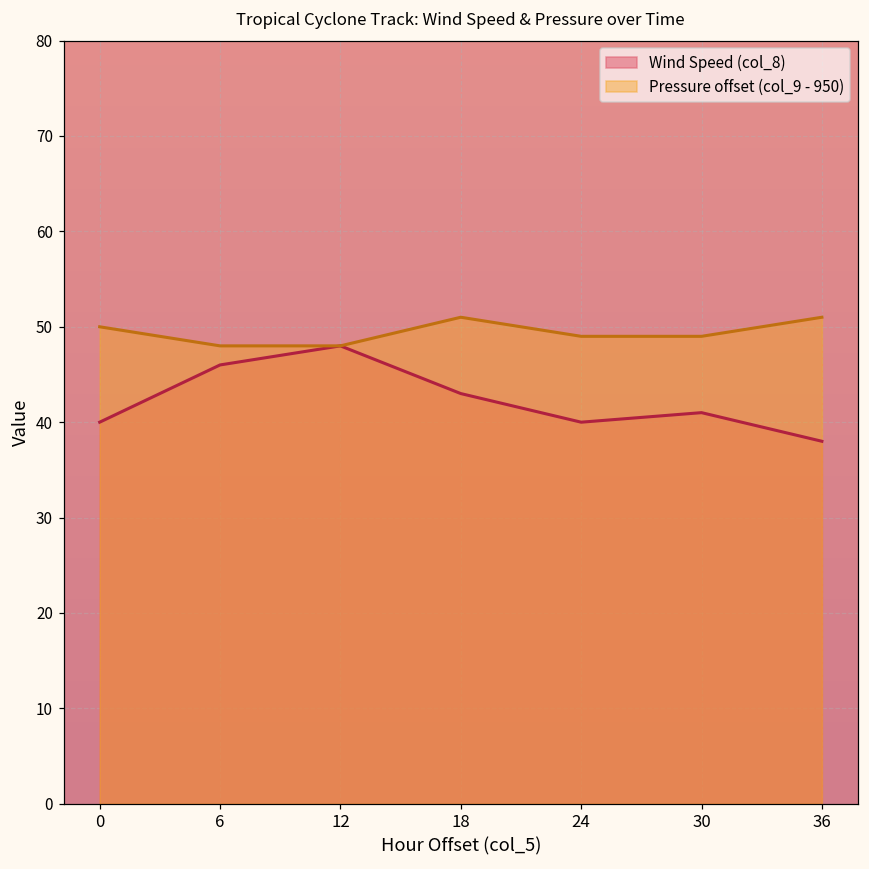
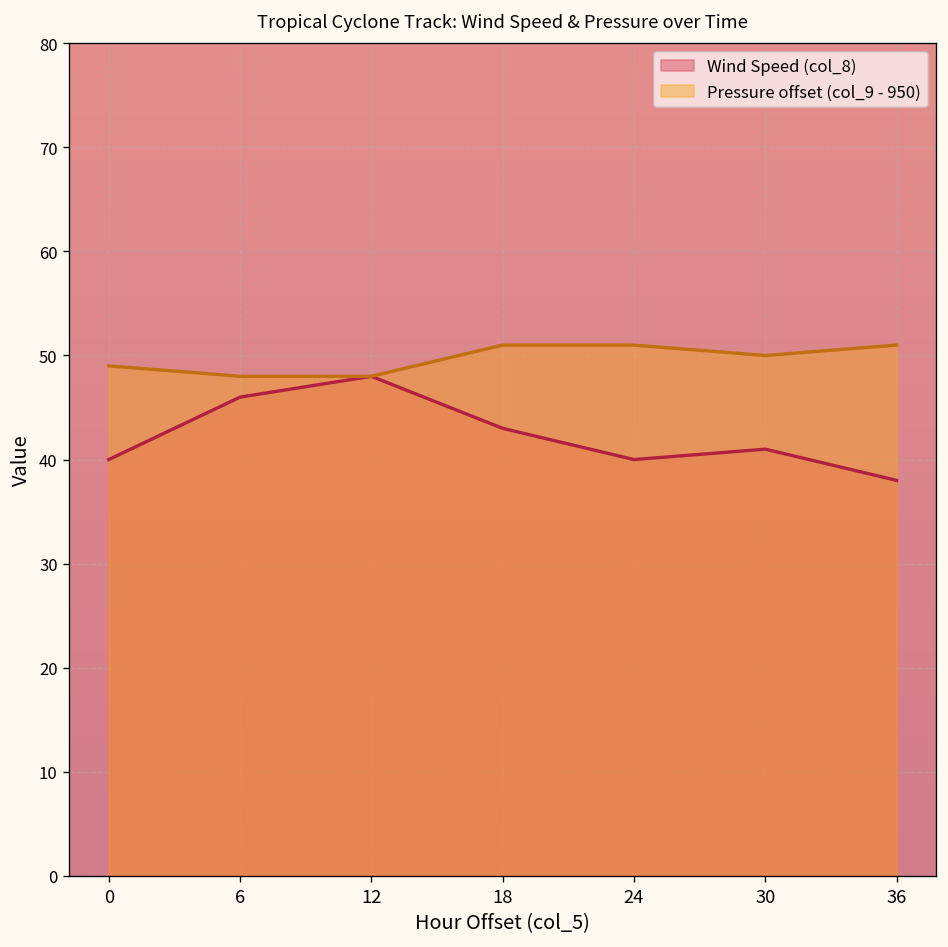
Pressure offset (col_9 - 950), 0: 50 -> 49
Pressure offset (col_9 - 950), 24: 49 -> 51
Pressure offset (col_9 - 950), 30: 49 -> 50
